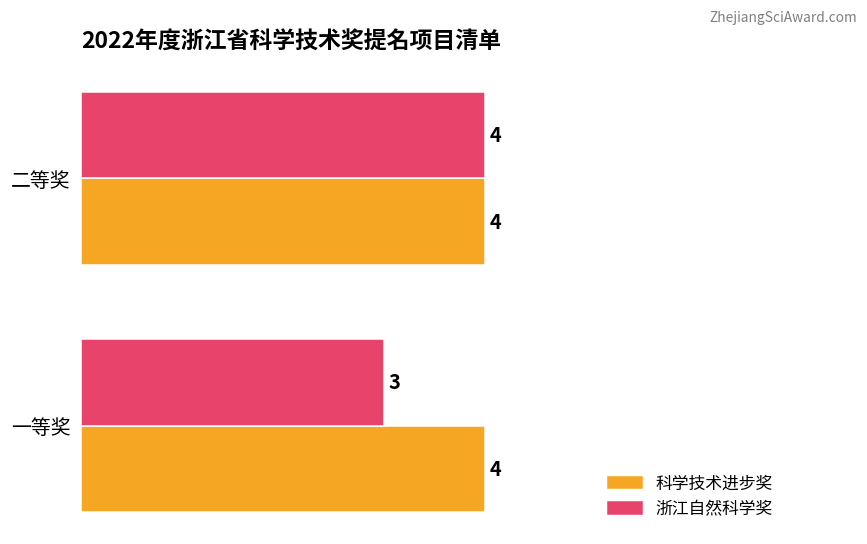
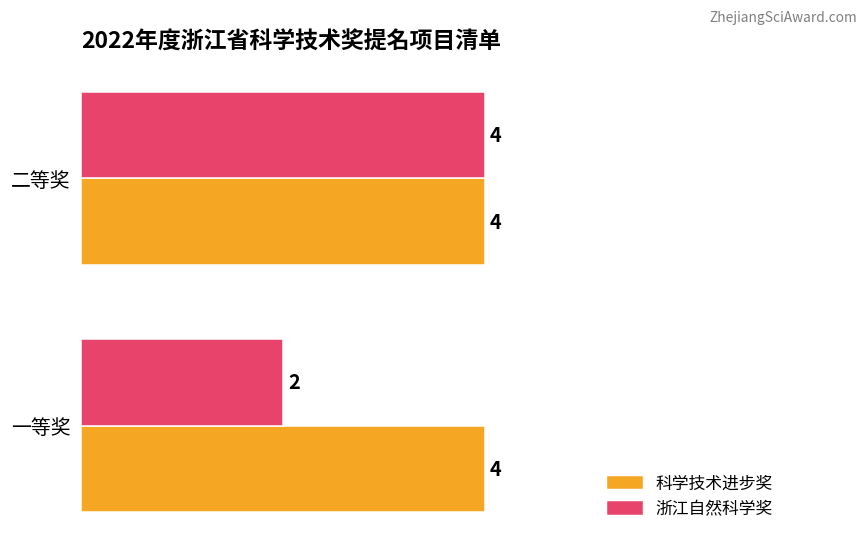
浙江自然科学奖, 一等奖: 3 -> 2
